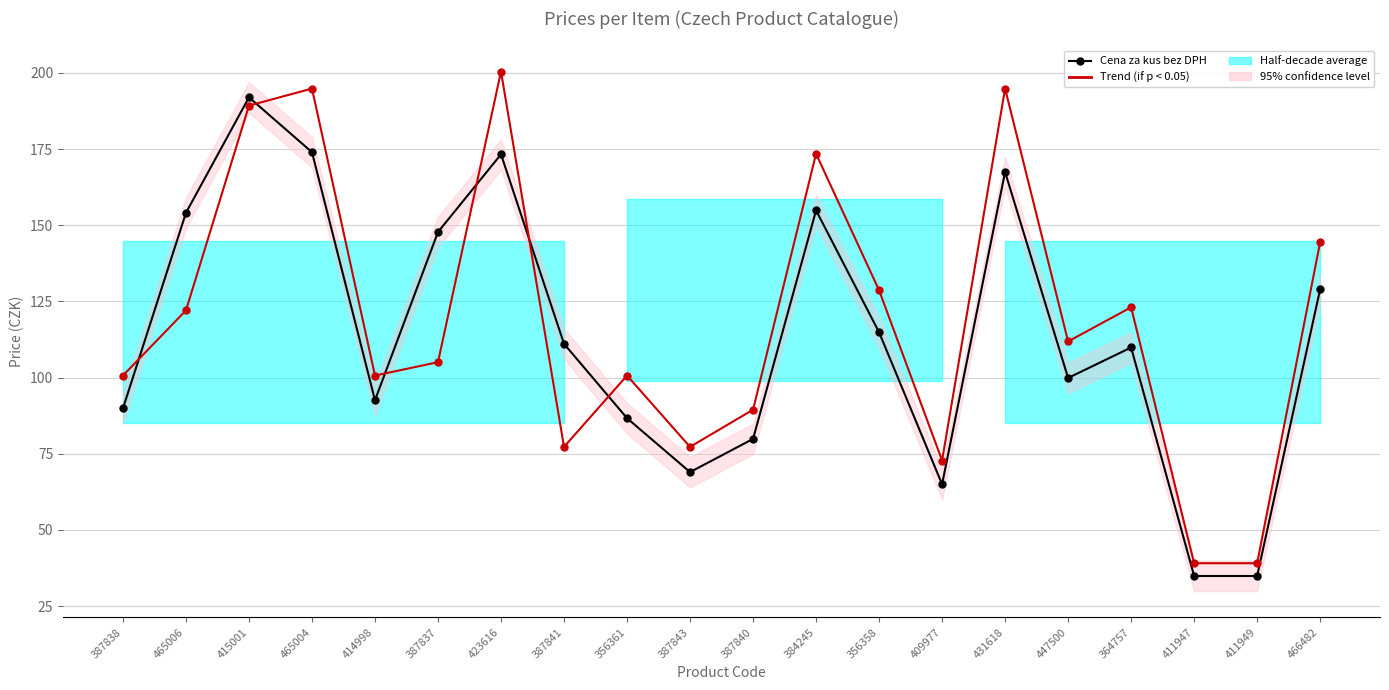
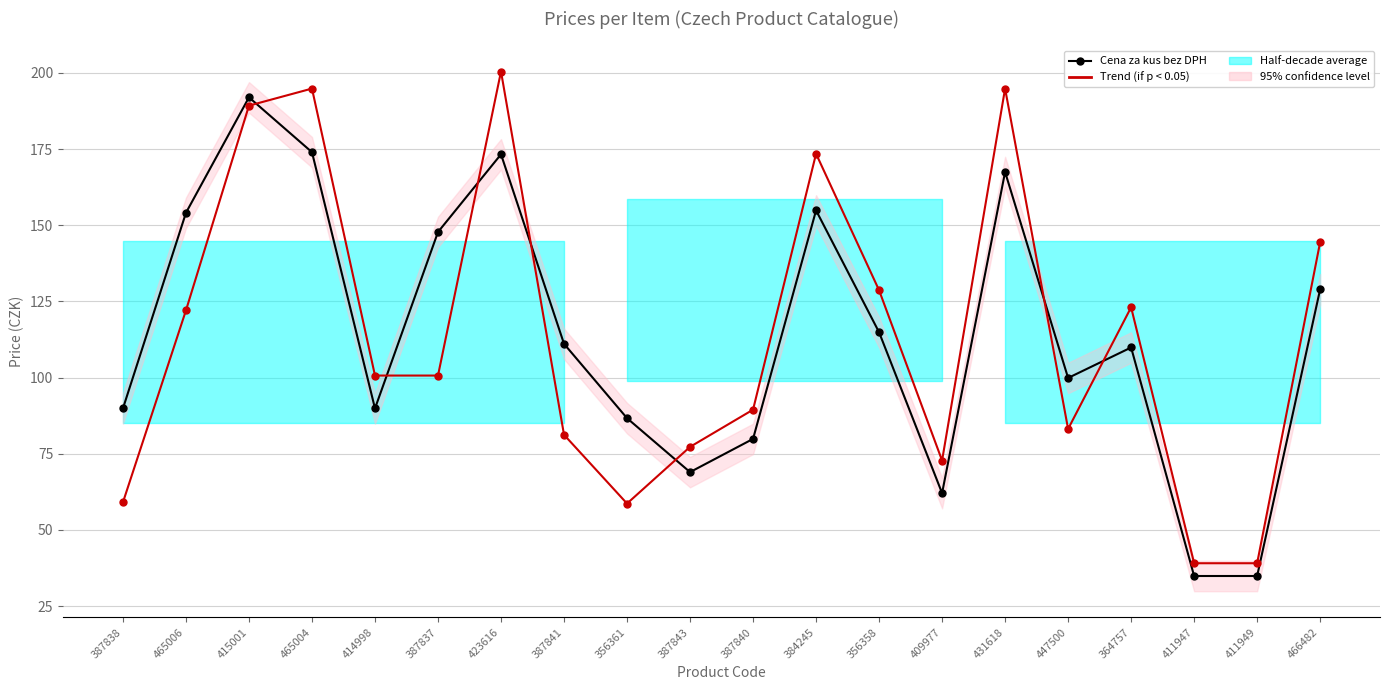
Trend (if p < 0.05), 387838: 101 -> 59
Cena za kus bez DPH, 414998: 93 -> 90
Trend (if p < 0.05), 387837: 105 -> 101
Trend (if p < 0.05), 387841: 77 -> 81
Trend (if p < 0.05), 356361: 101 -> 59
Cena za kus bez DPH, 409977: 65 -> 62
Trend (if p < 0.05), 447500: 112 -> 83
